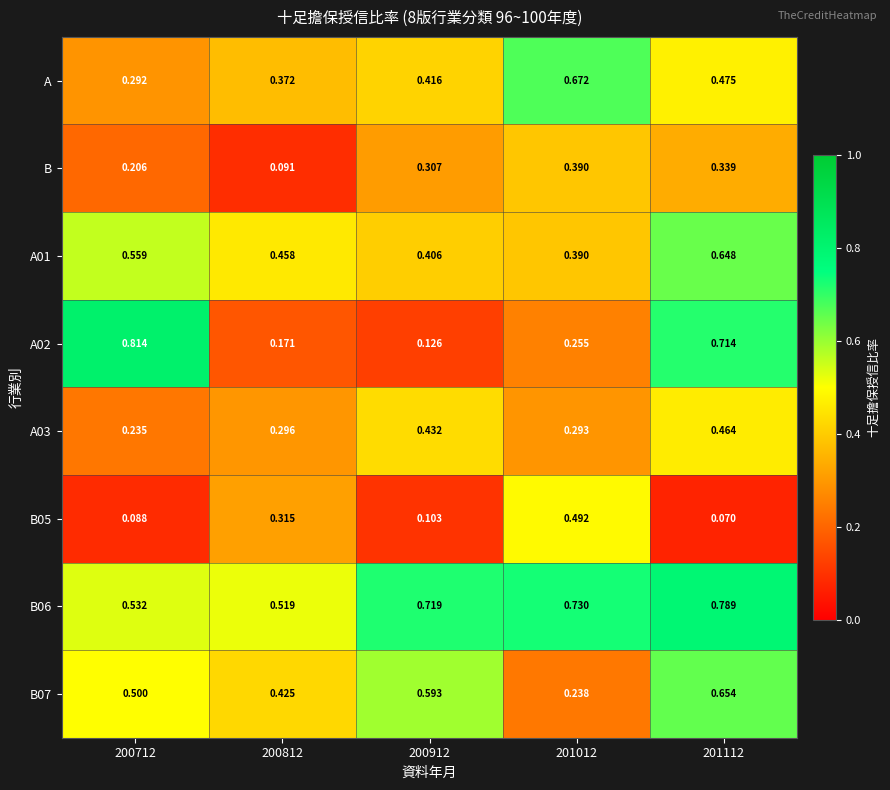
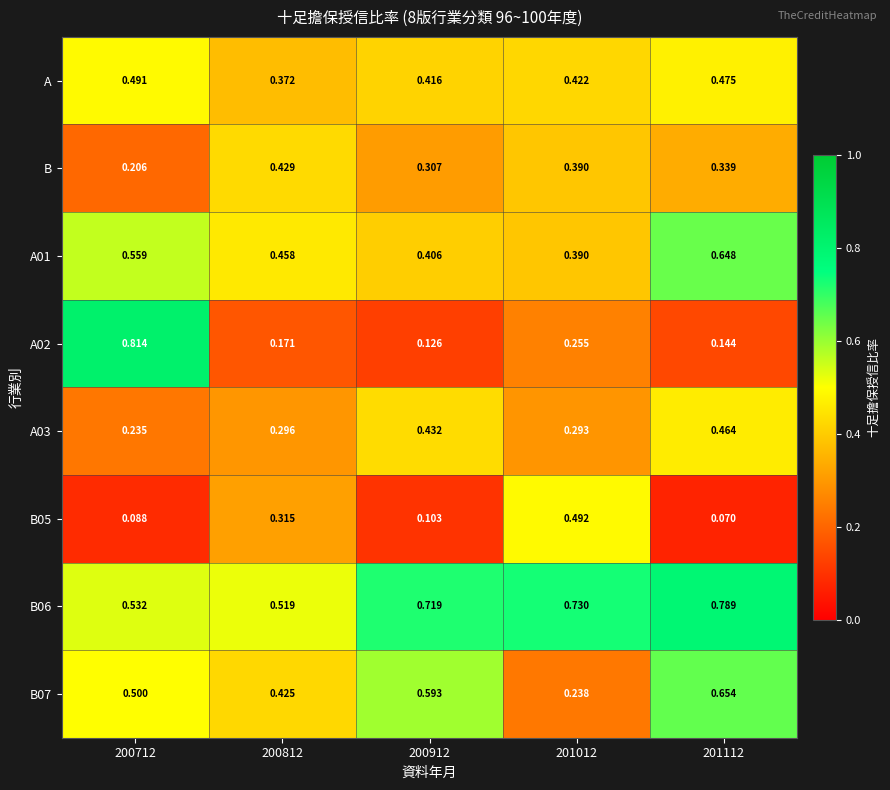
A, 200712: 0.292 -> 0.491
A, 201012: 0.672 -> 0.422
B, 200812: 0.091 -> 0.429
A02, 201112: 0.714 -> 0.144
